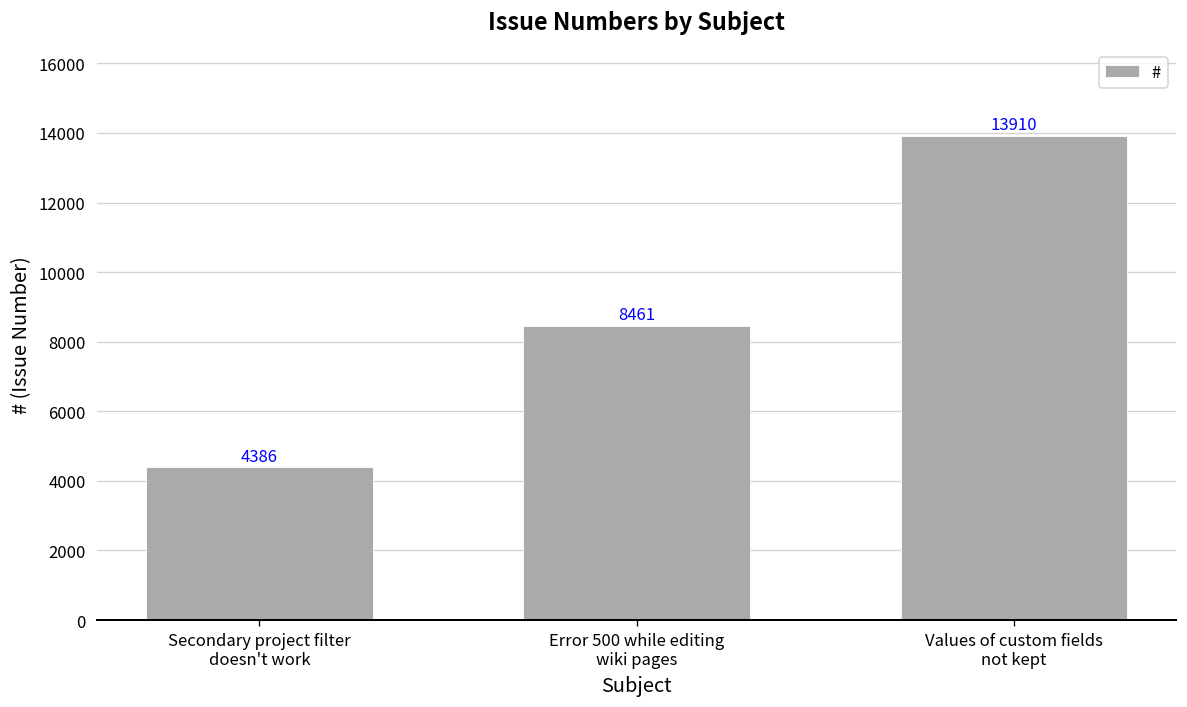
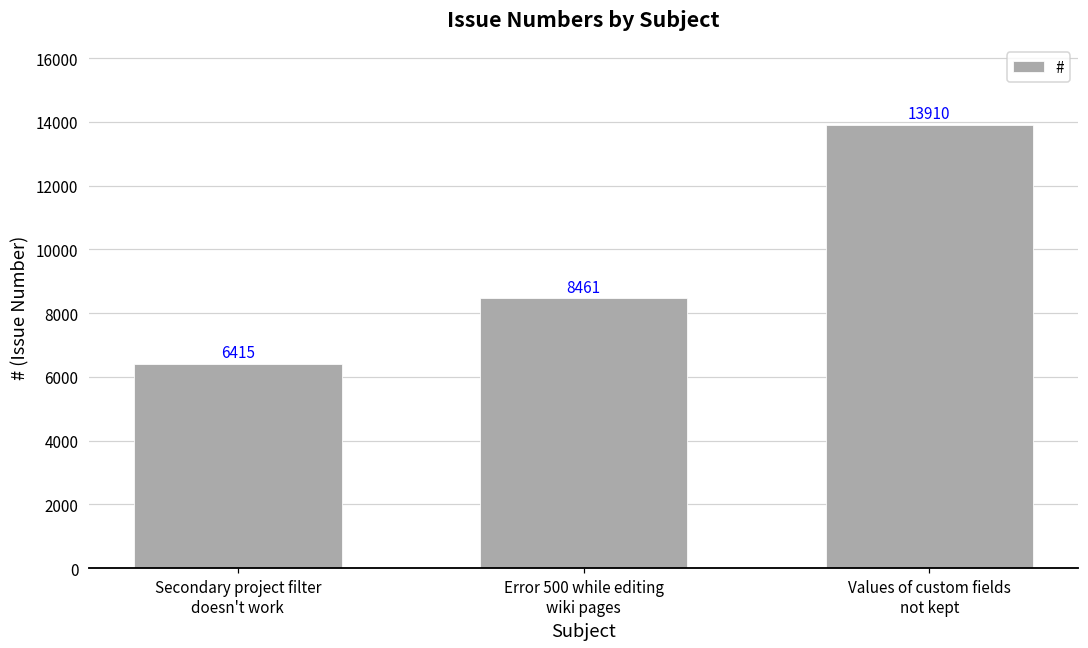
Secondary project filter doesn't work: 4386 -> 6415
